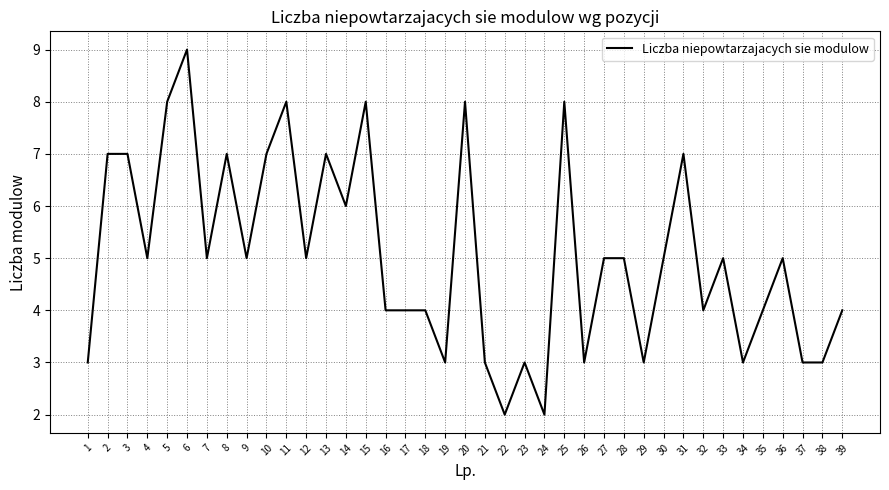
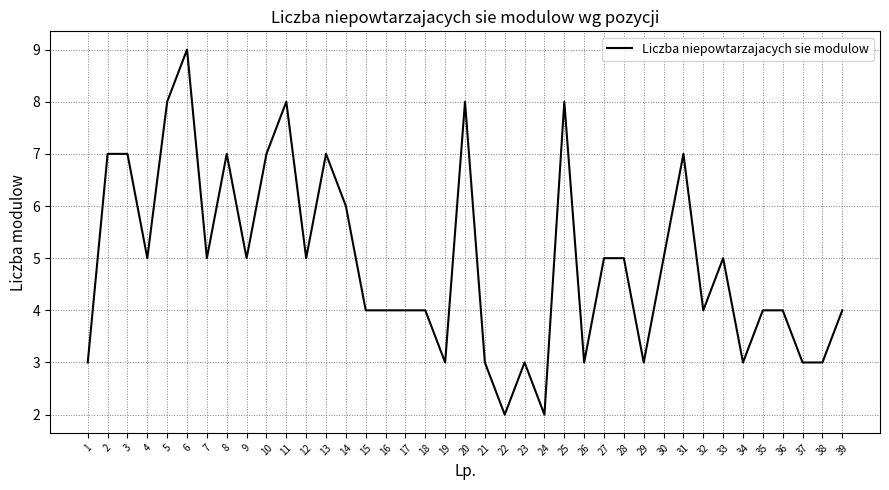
15: 8 -> 4
36: 5 -> 4
